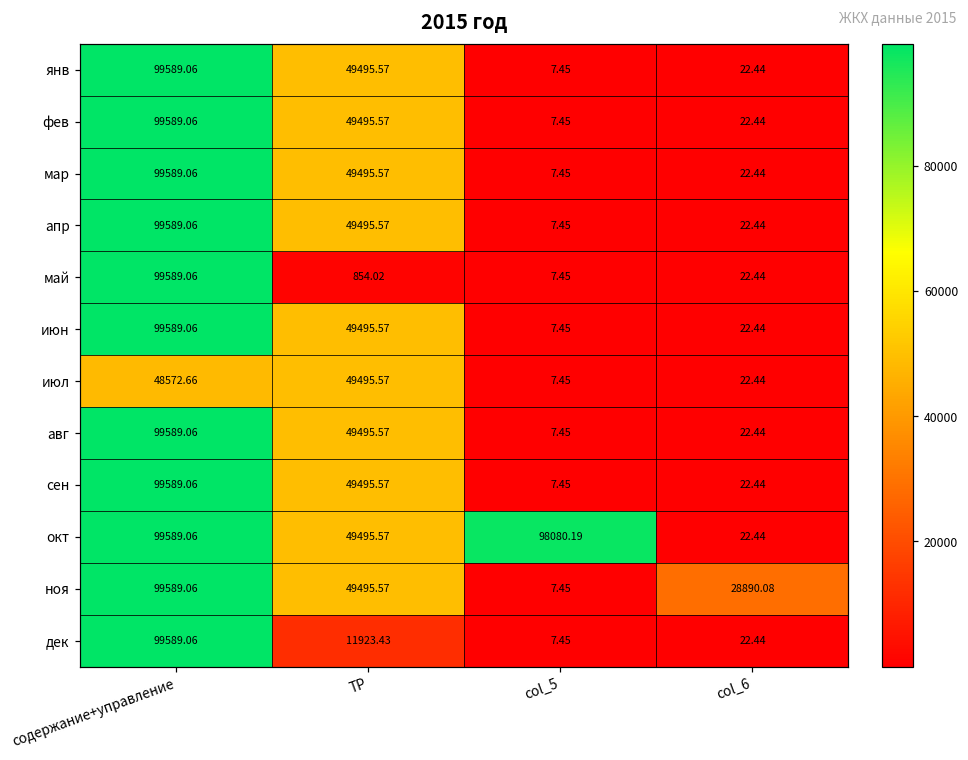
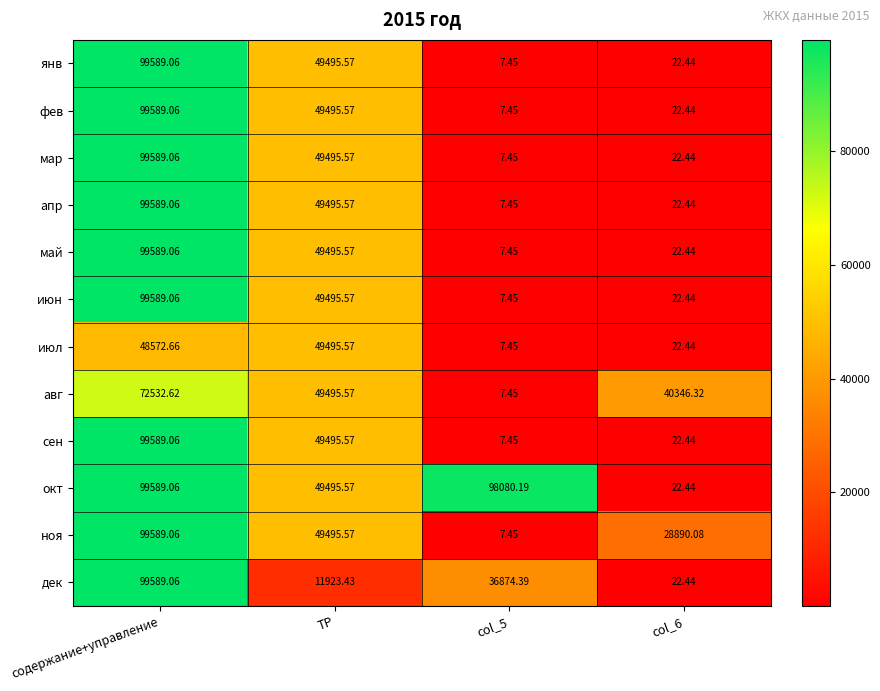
май, ТР: 854.02 -> 49495.57
авг, содержание+управление: 99589.06 -> 72532.62
авг, col_6: 22.44 -> 40346.32
дек, col_5: 7.45 -> 36874.39
